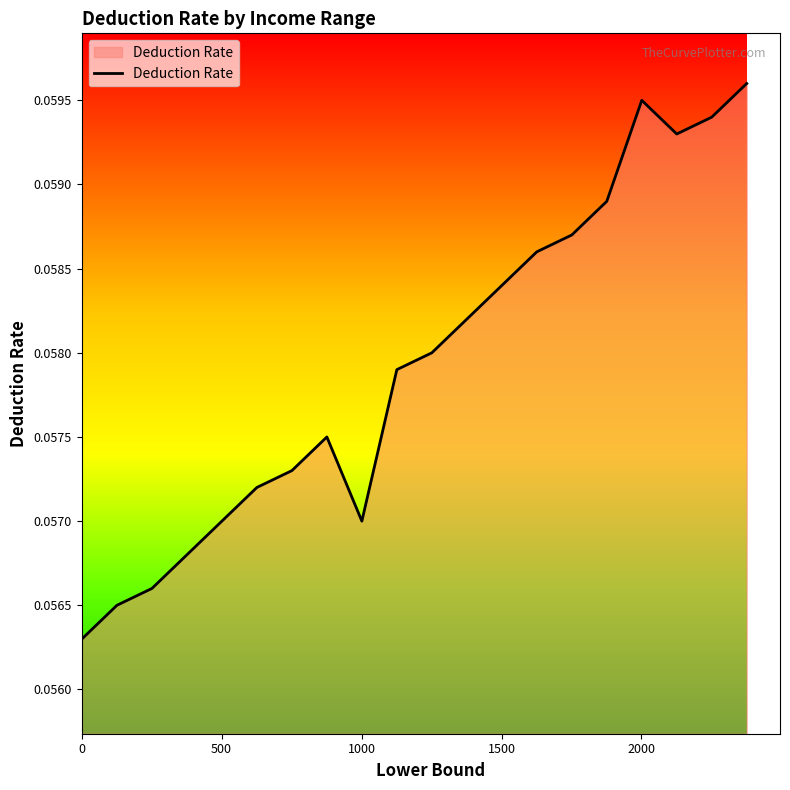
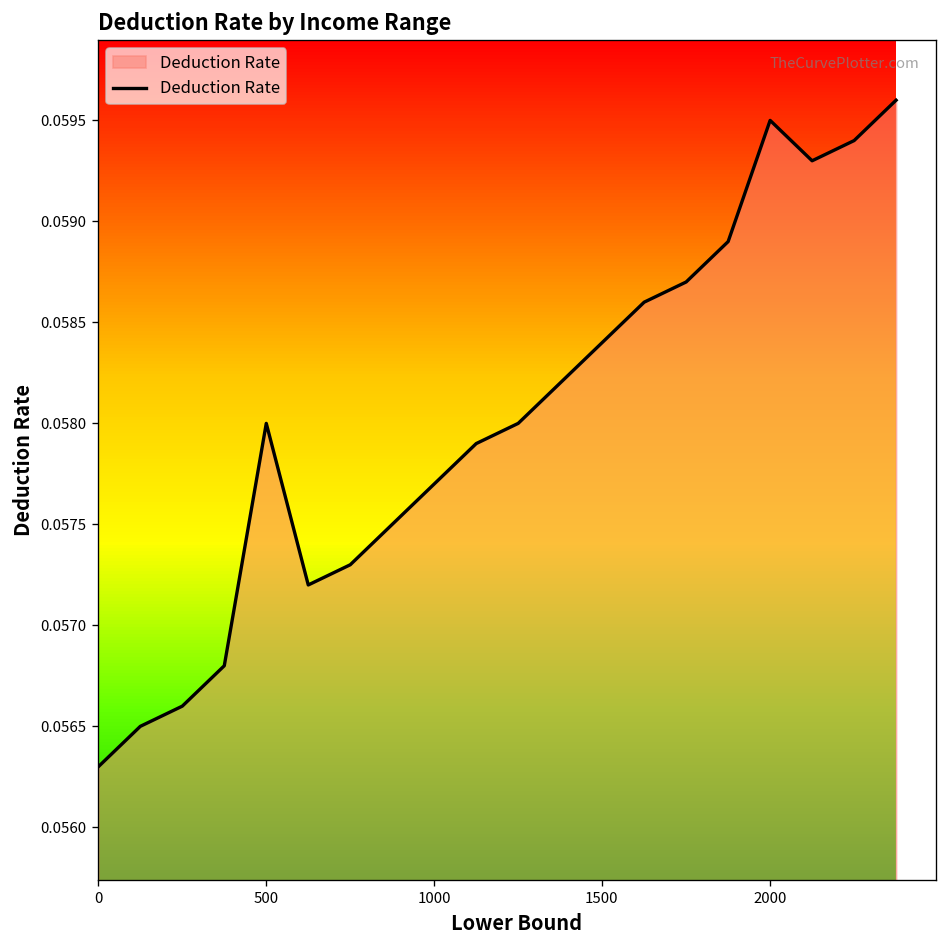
500: 0.057 -> 0.058
1000: 0.0570 -> 0.0577
